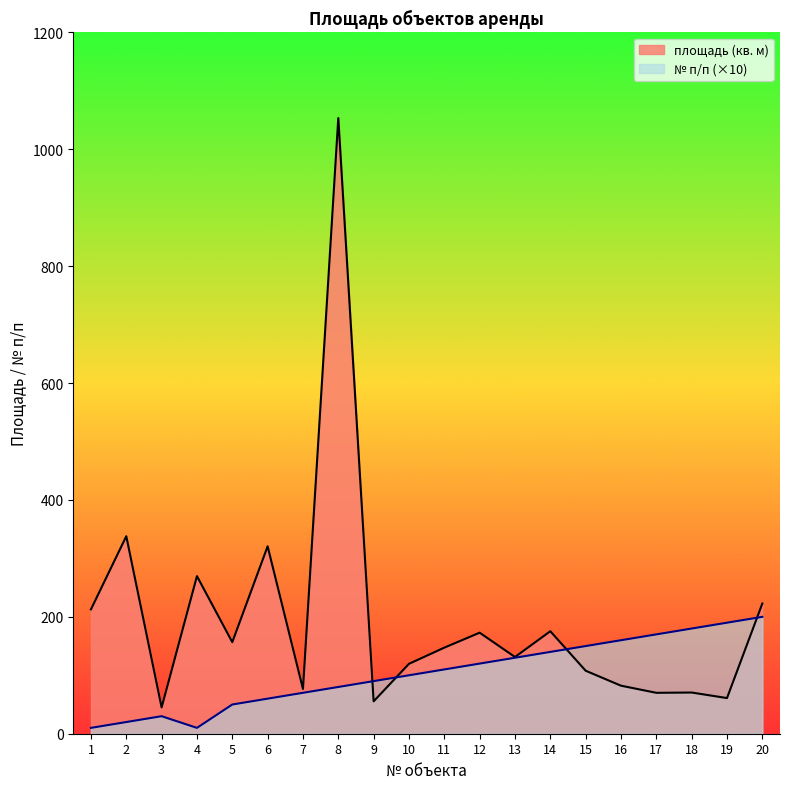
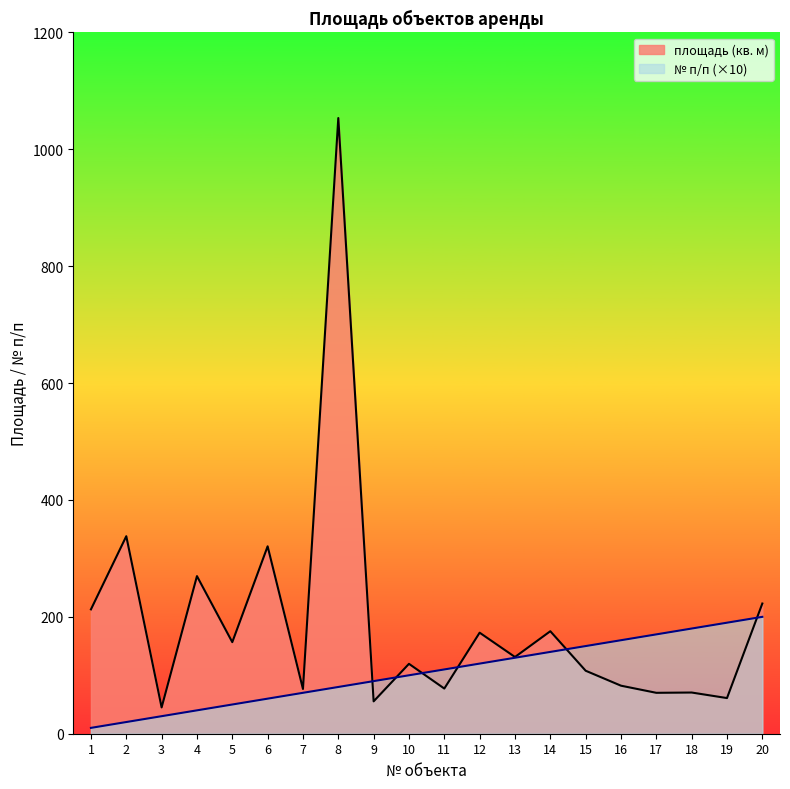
№ п/п (×10), 4: 10 -> 40
площадь (кв. м), 11: 150 -> 80
